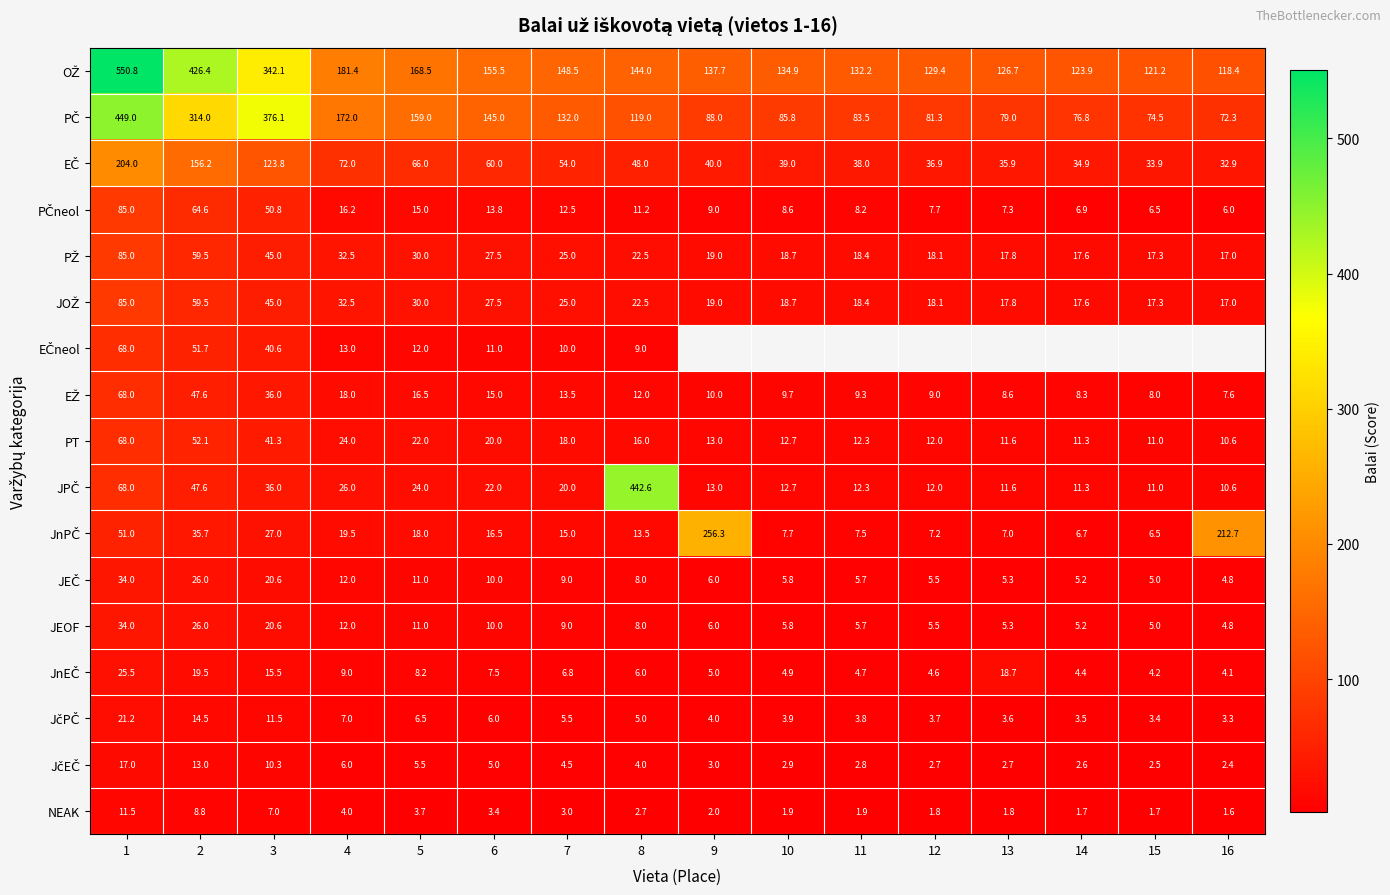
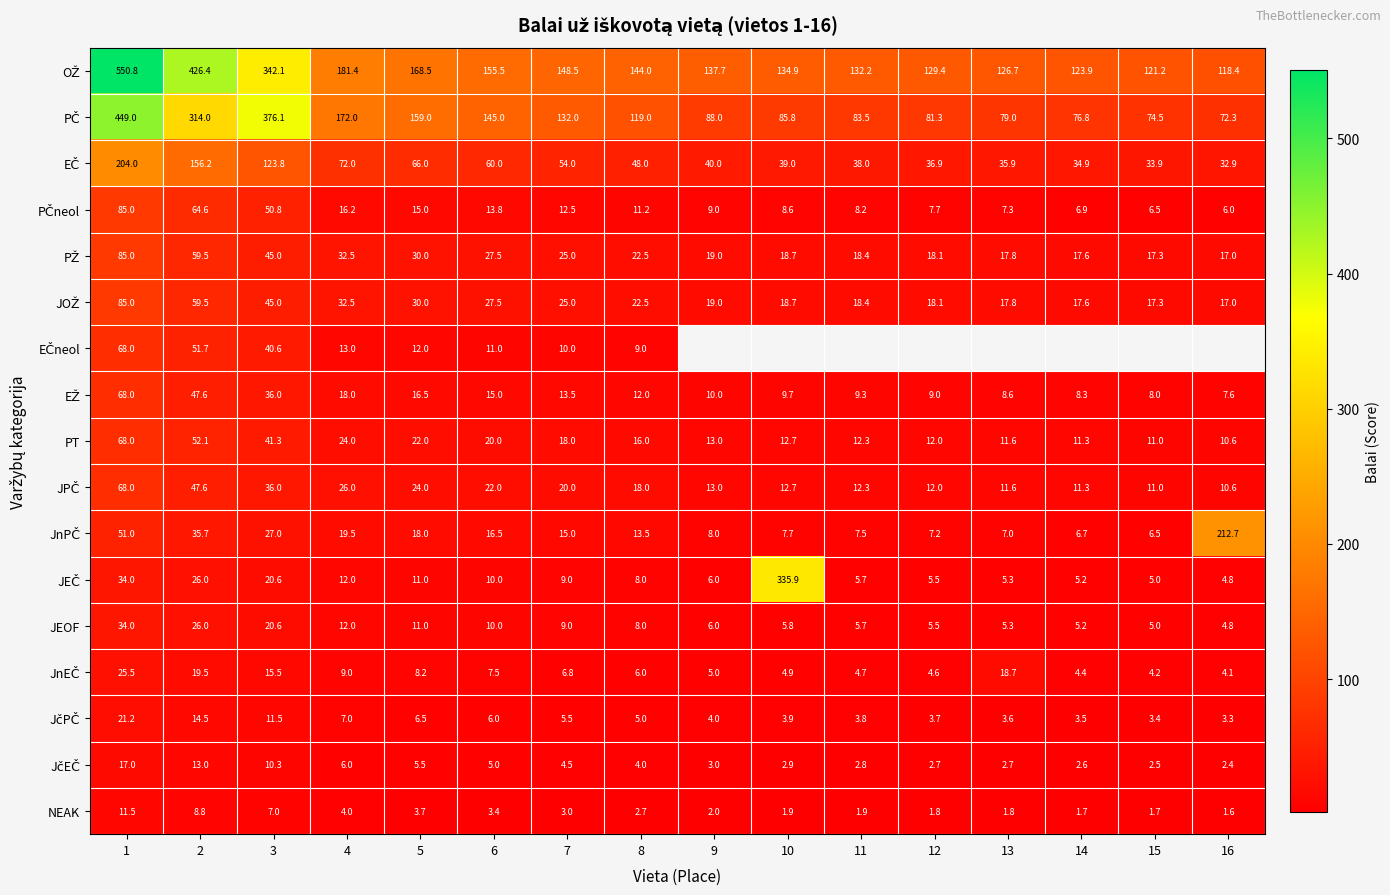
JPČ, 8: 442.6 -> 18.0
JnPČ, 9: 256.3 -> 8.0
JEČ, 10: 5.8 -> 335.9
